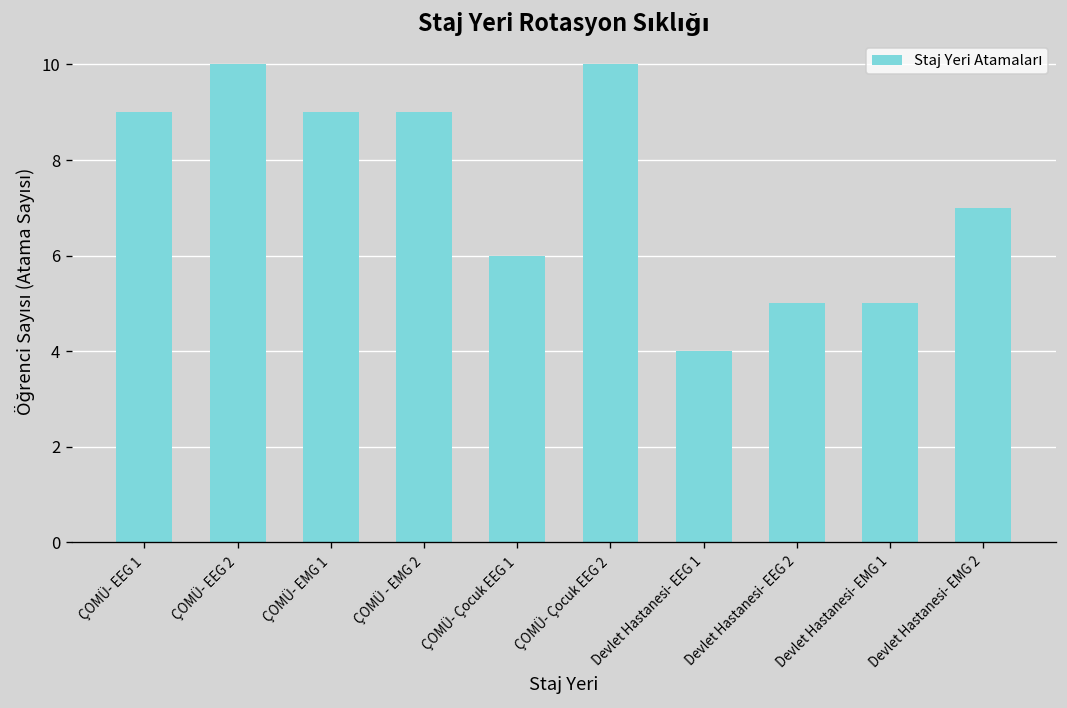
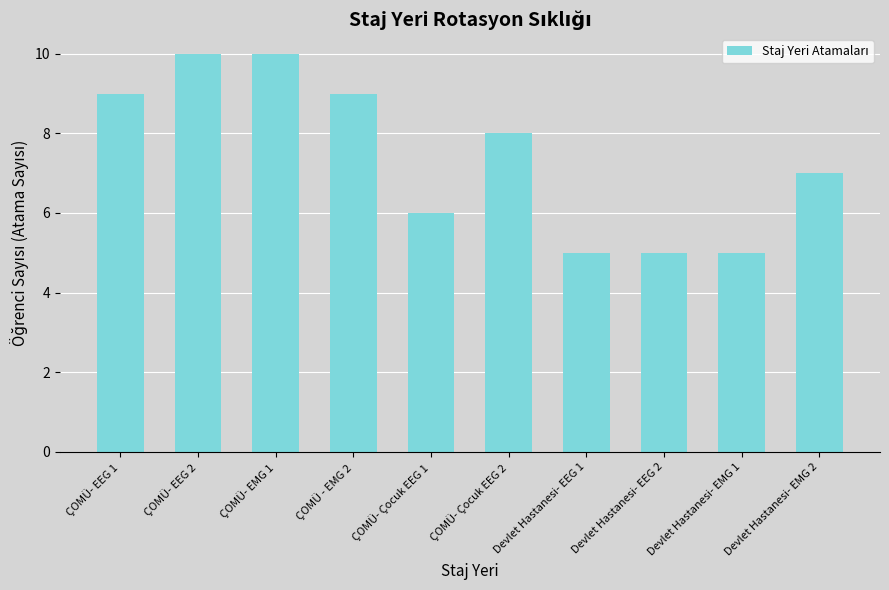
ÇOMÜ- EMG 1: 9 -> 10
ÇOMÜ- Çocuk EEG 2: 10 -> 8
Devlet Hastanesi- EEG 1: 4 -> 5
